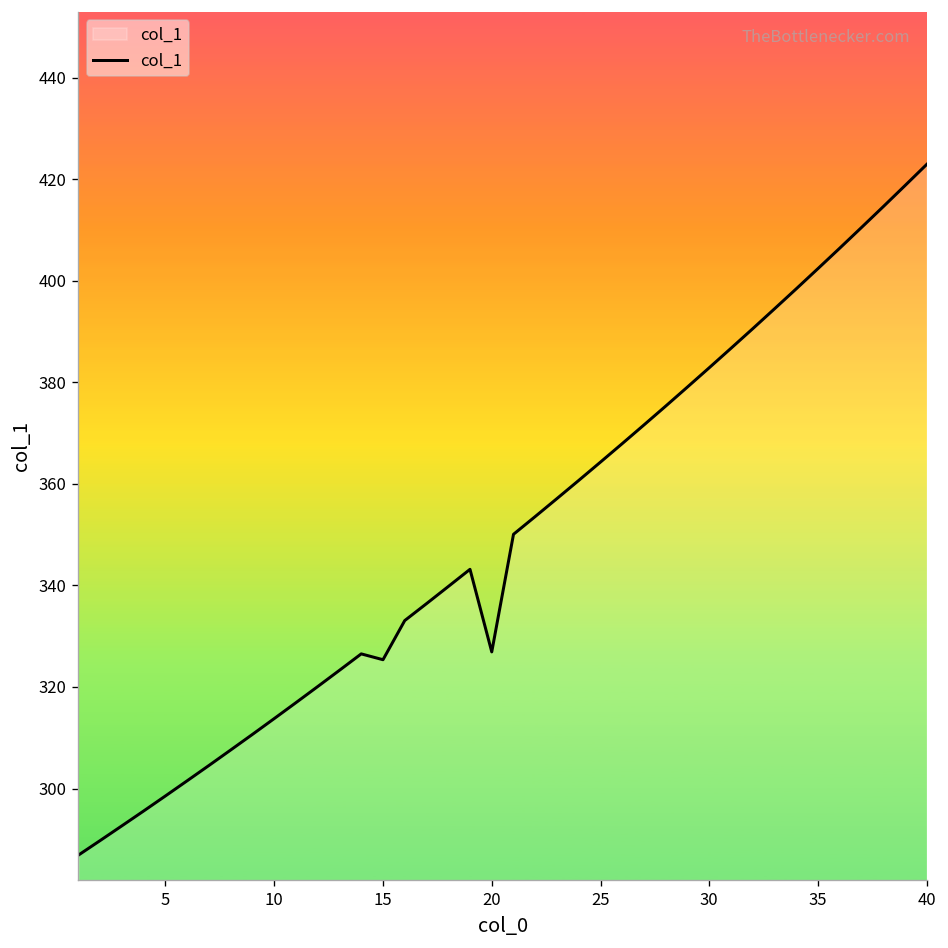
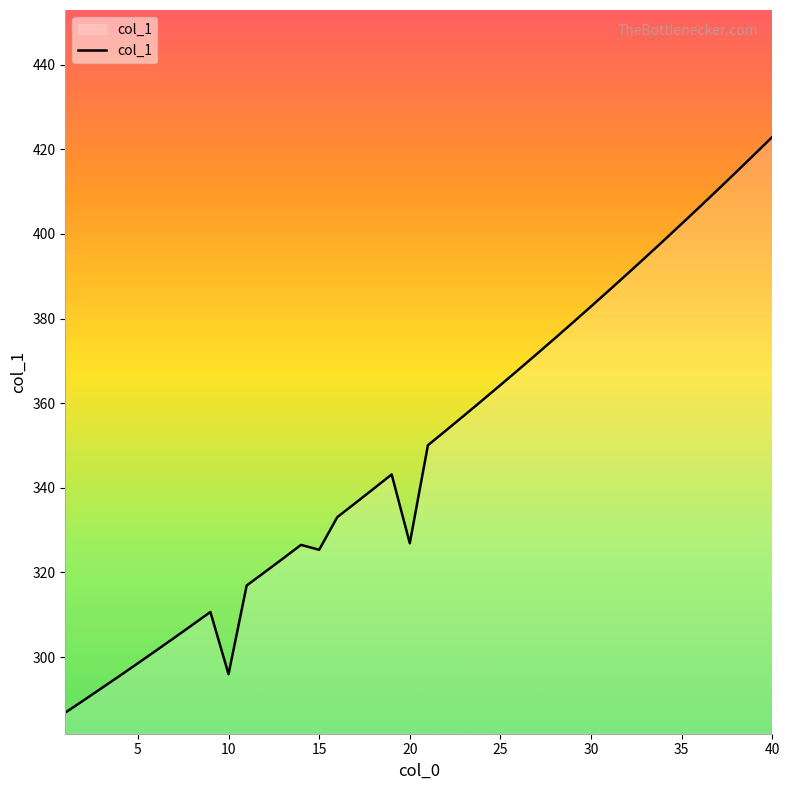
10: 314 -> 296
